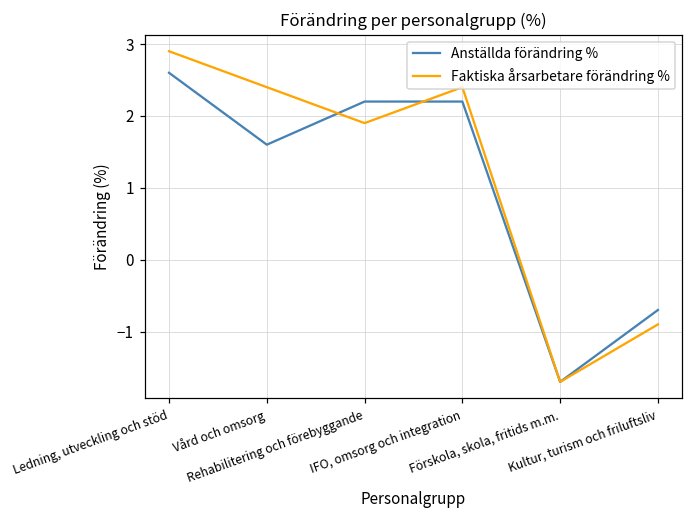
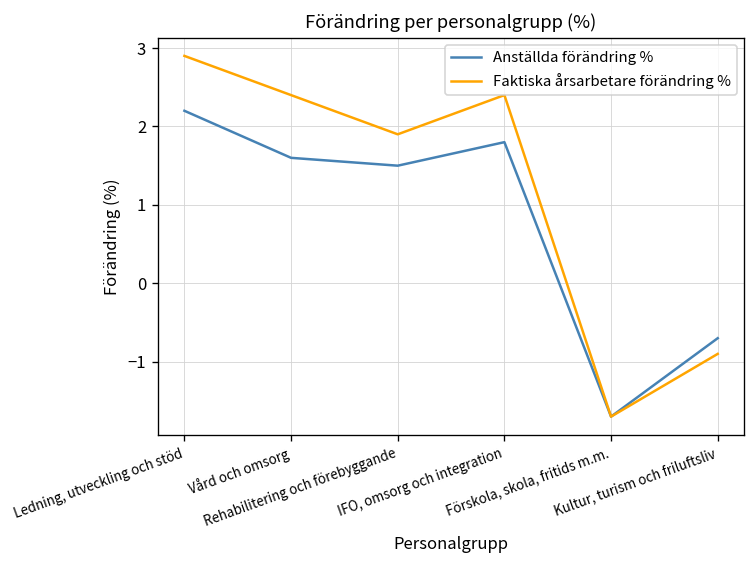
Anställda förändring %, Ledning, utveckling och stöd: 2.6 -> 2.2
Anställda förändring %, Rehabilitering och förebyggande: 2.2 -> 1.5
Anställda förändring %, IFO, omsorg och integration: 2.2 -> 1.8
